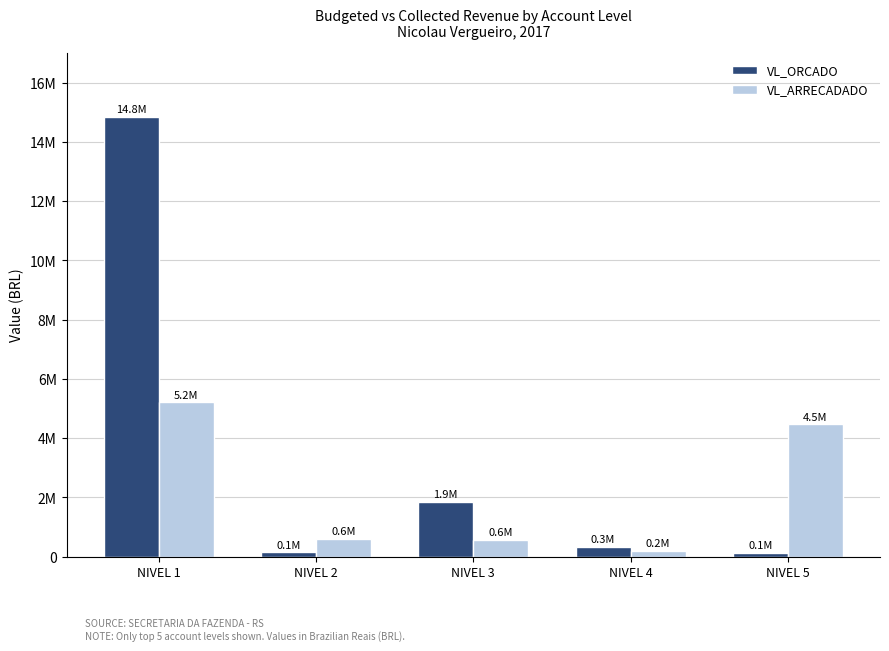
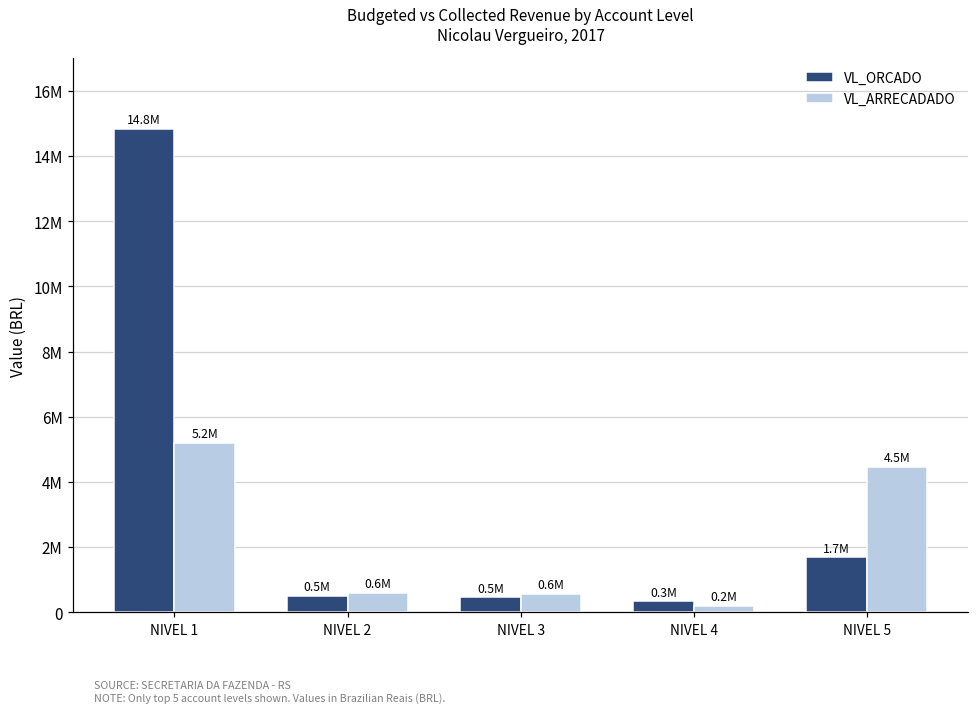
VL_ORCADO, NIVEL 2: 0.1M -> 0.5M
VL_ORCADO, NIVEL 3: 1.9M -> 0.5M
VL_ORCADO, NIVEL 5: 0.1M -> 1.7M
